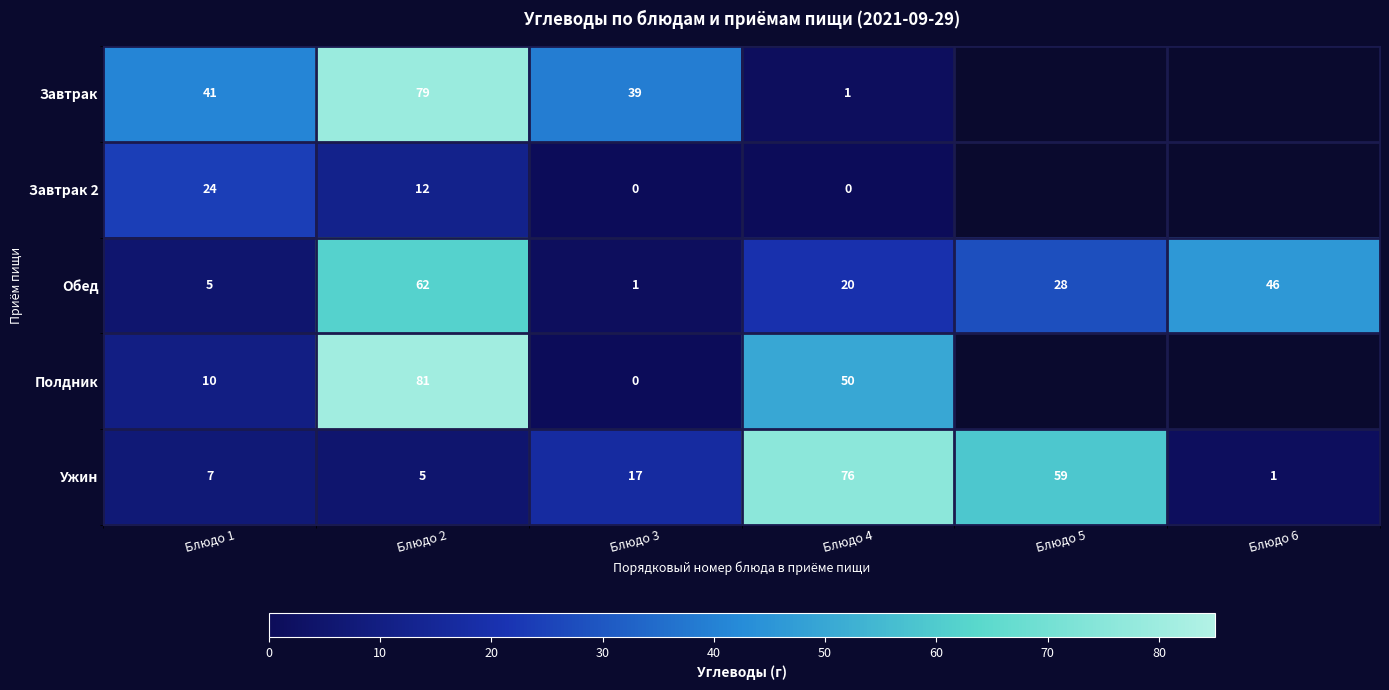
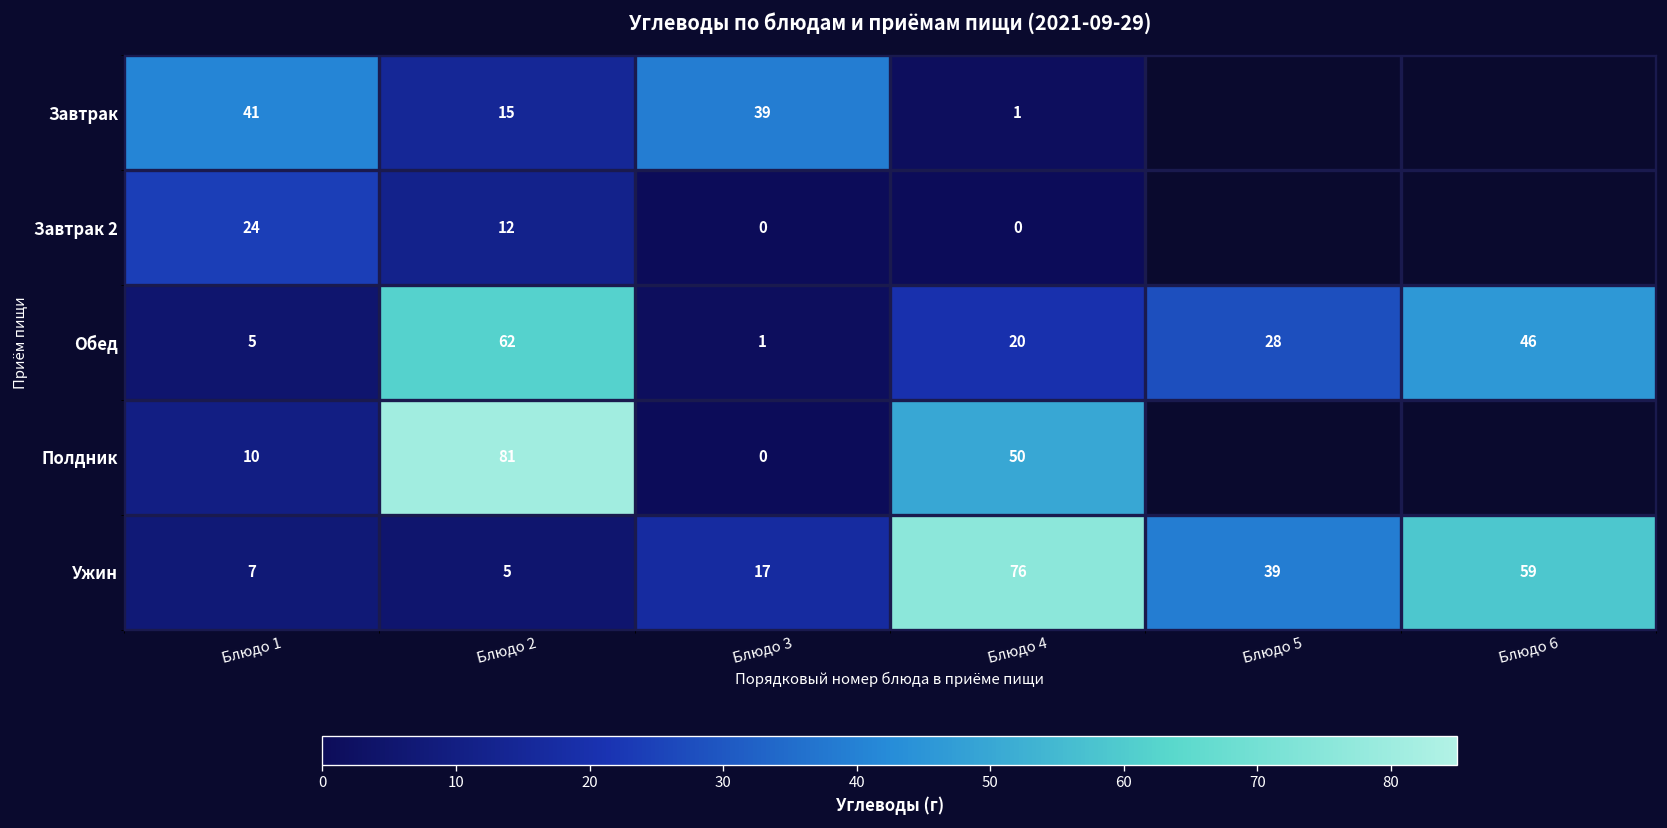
Завтрак, Блюдо 2: 79 -> 15
Ужин, Блюдо 5: 59 -> 39
Ужин, Блюдо 6: 1 -> 59
